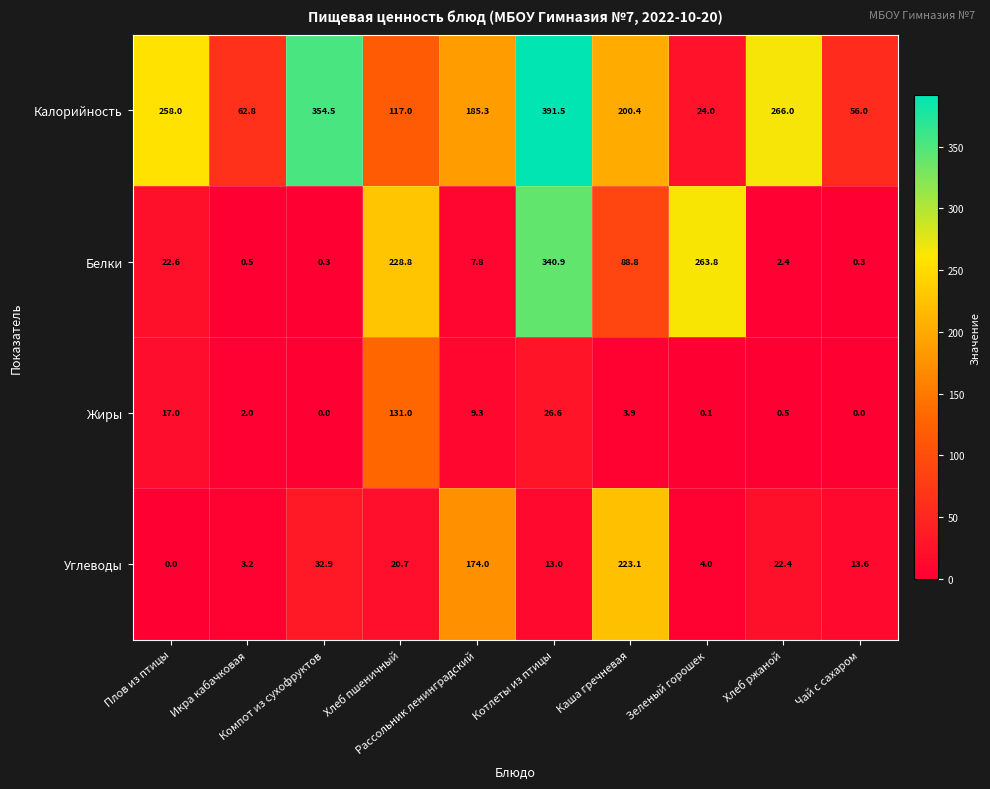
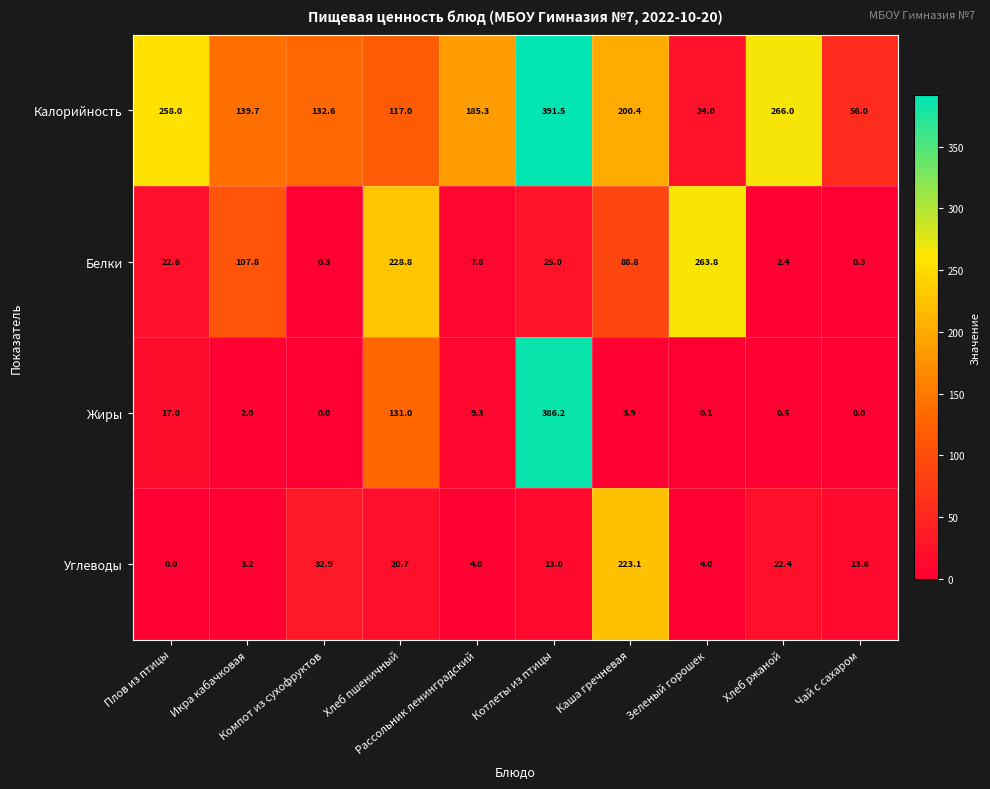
Калорийность, Икра кабачковая: 62.8 -> 139.7
Калорийность, Компот из сухофруктов: 354.5 -> 132.6
Белки, Икра кабачковая: 0.5 -> 107.8
Белки, Котлеты из птицы: 340.9 -> 25.0
Жиры, Котлеты из птицы: 26.6 -> 386.2
Углеводы, Рассольник ленинградский: 174.0 -> 4.0
